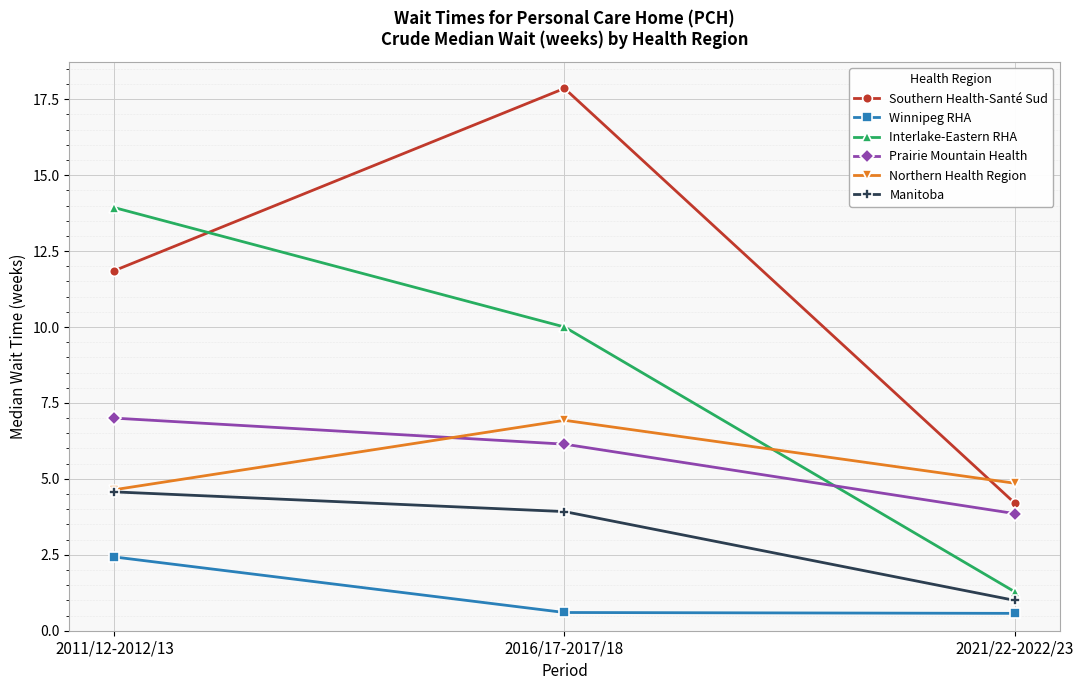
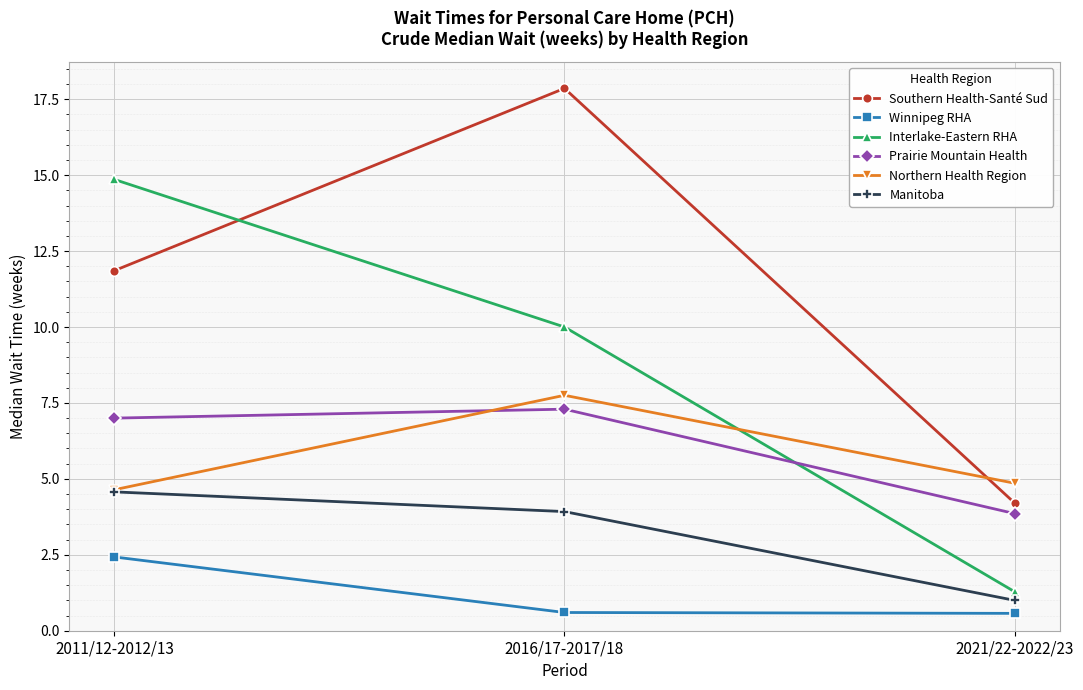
Interlake-Eastern RHA, 2011/12-2012/13: 13.9 -> 14.9
Prairie Mountain Health, 2016/17-2017/18: 6.1 -> 7.3
Northern Health Region, 2016/17-2017/18: 6.9 -> 7.8
